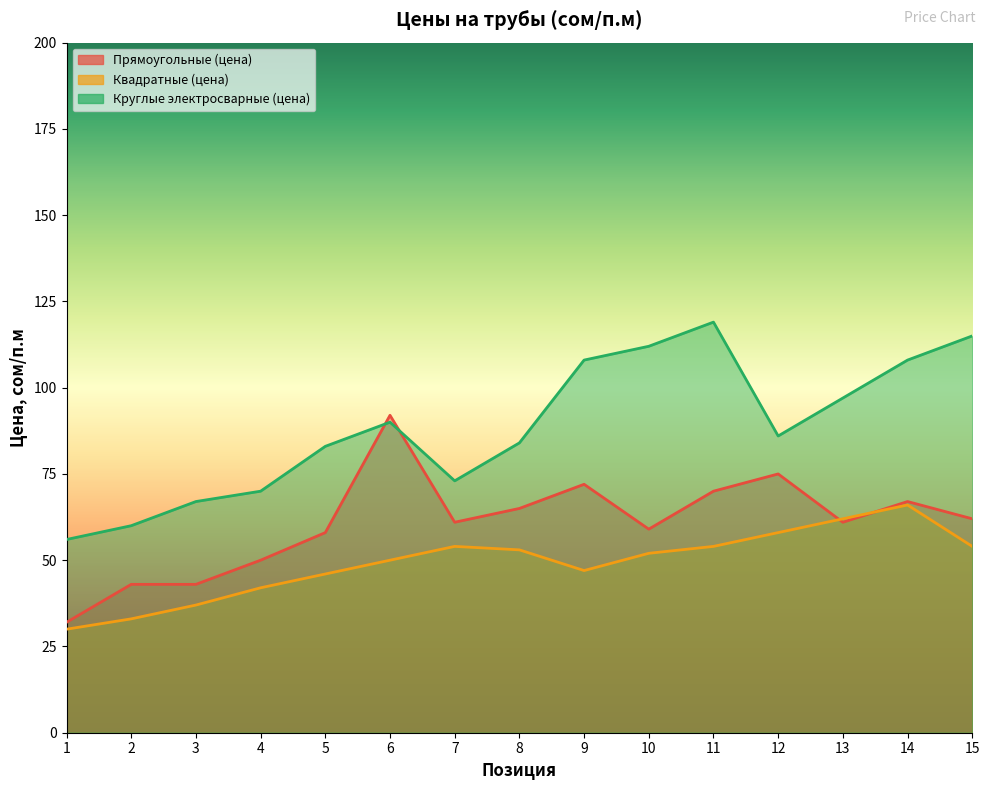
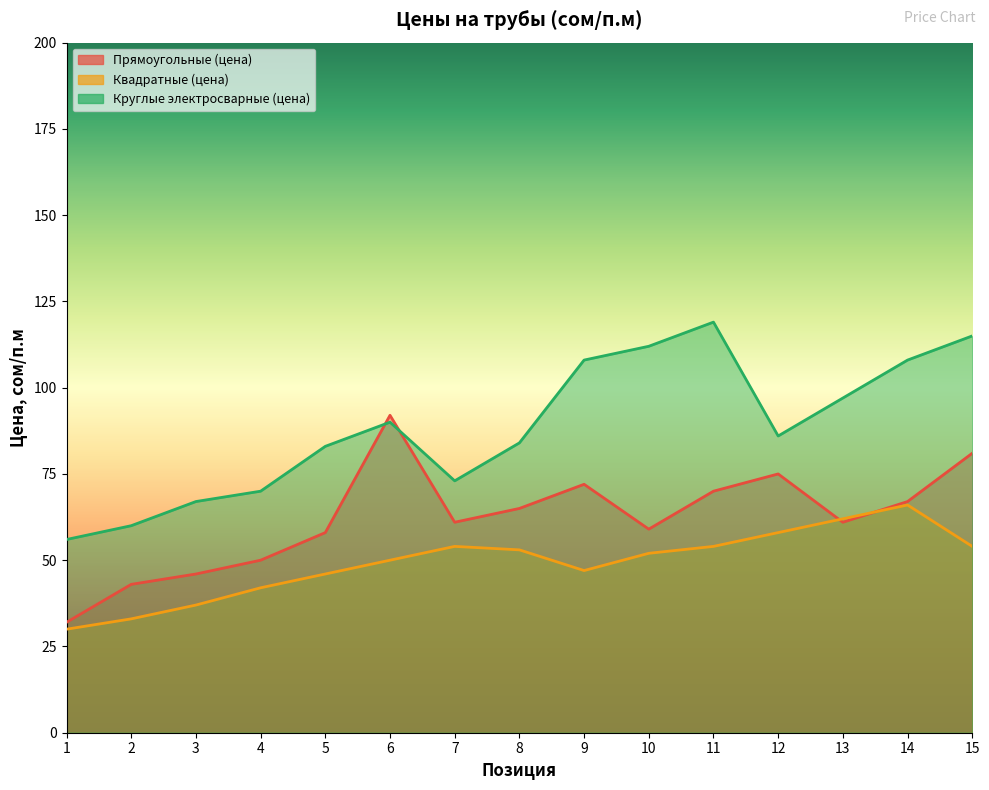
Прямоугольные (цена), 3: 43 -> 46
Прямоугольные (цена), 15: 62 -> 81
